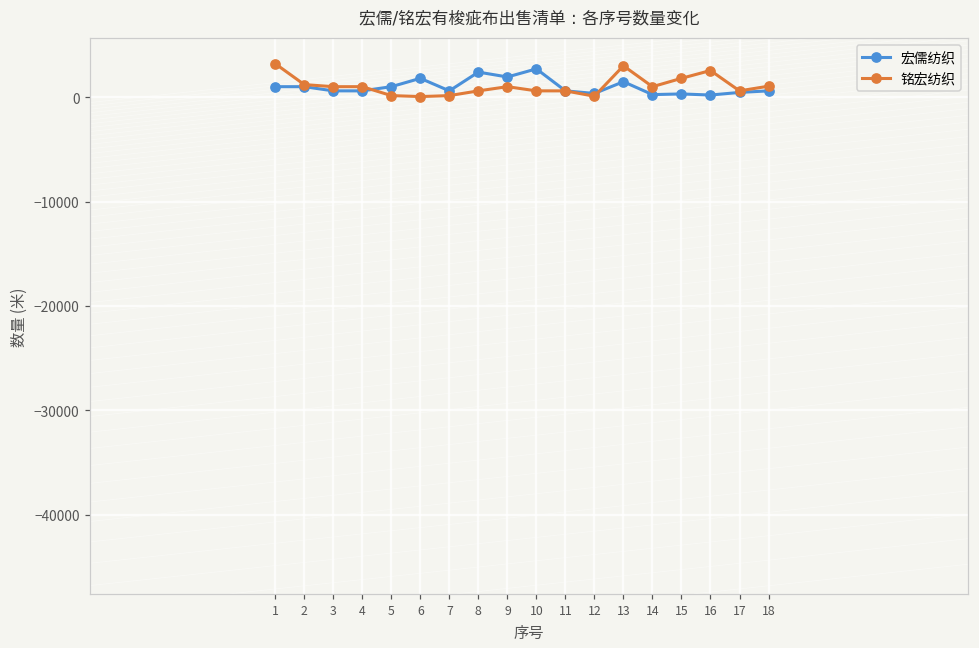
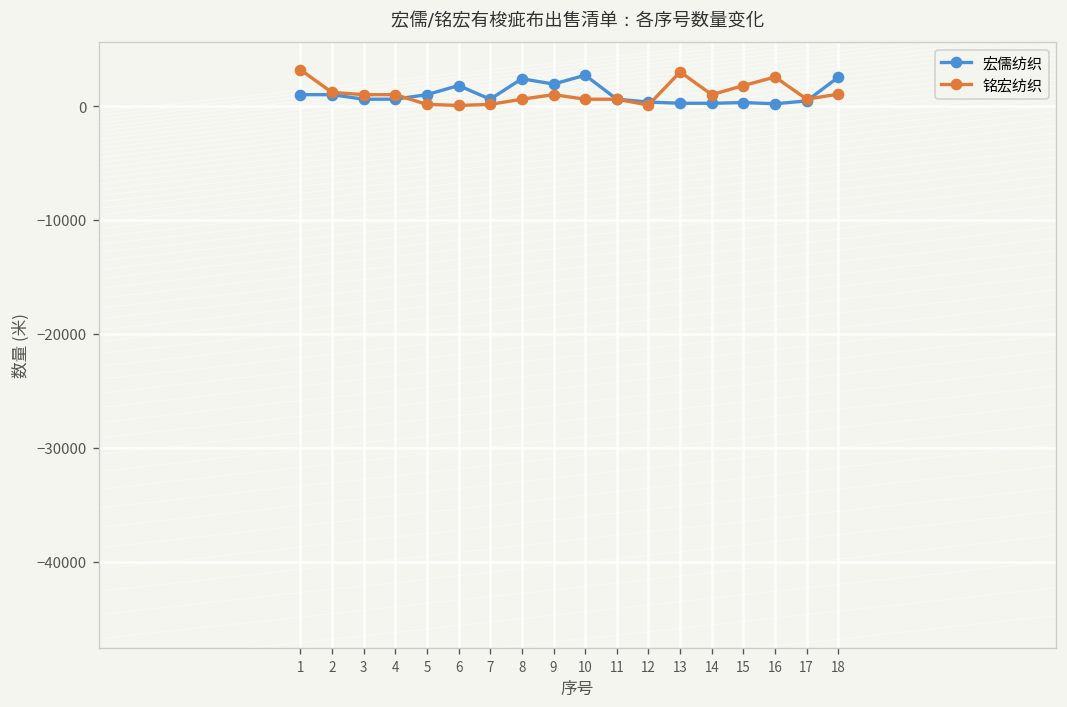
宏儒纺织, 13: 1000 -> 0
宏儒纺织, 18: 1000 -> 3000
